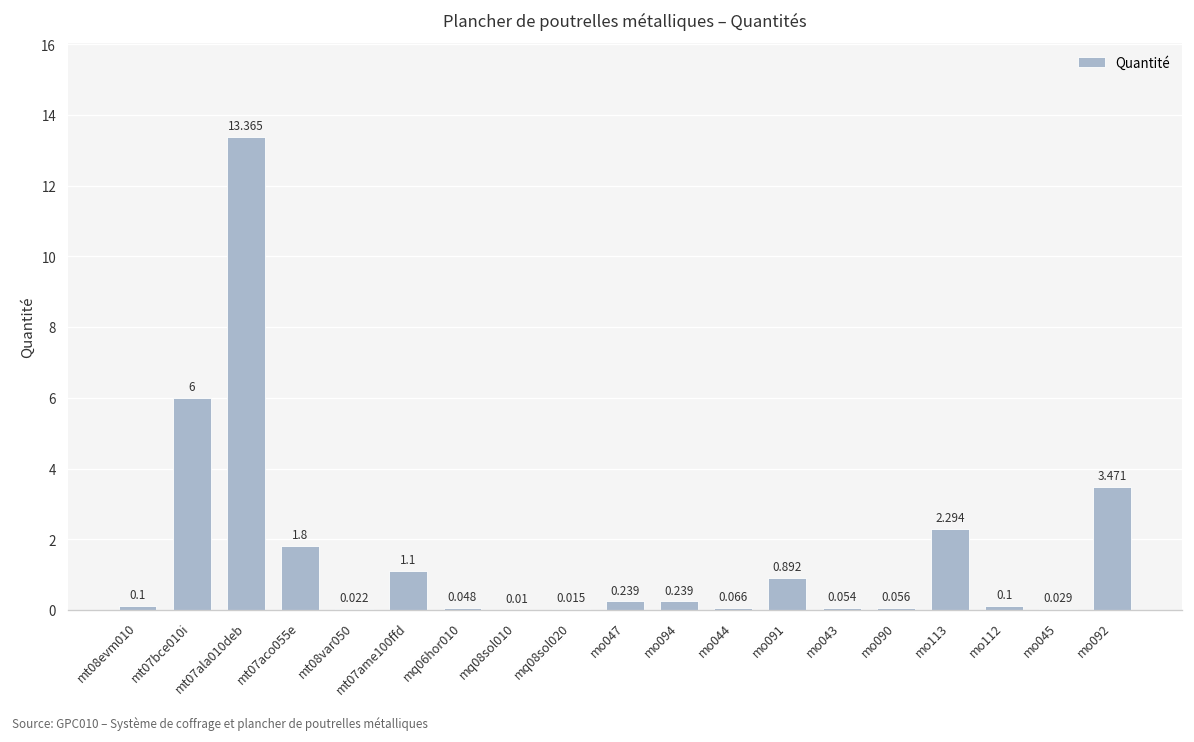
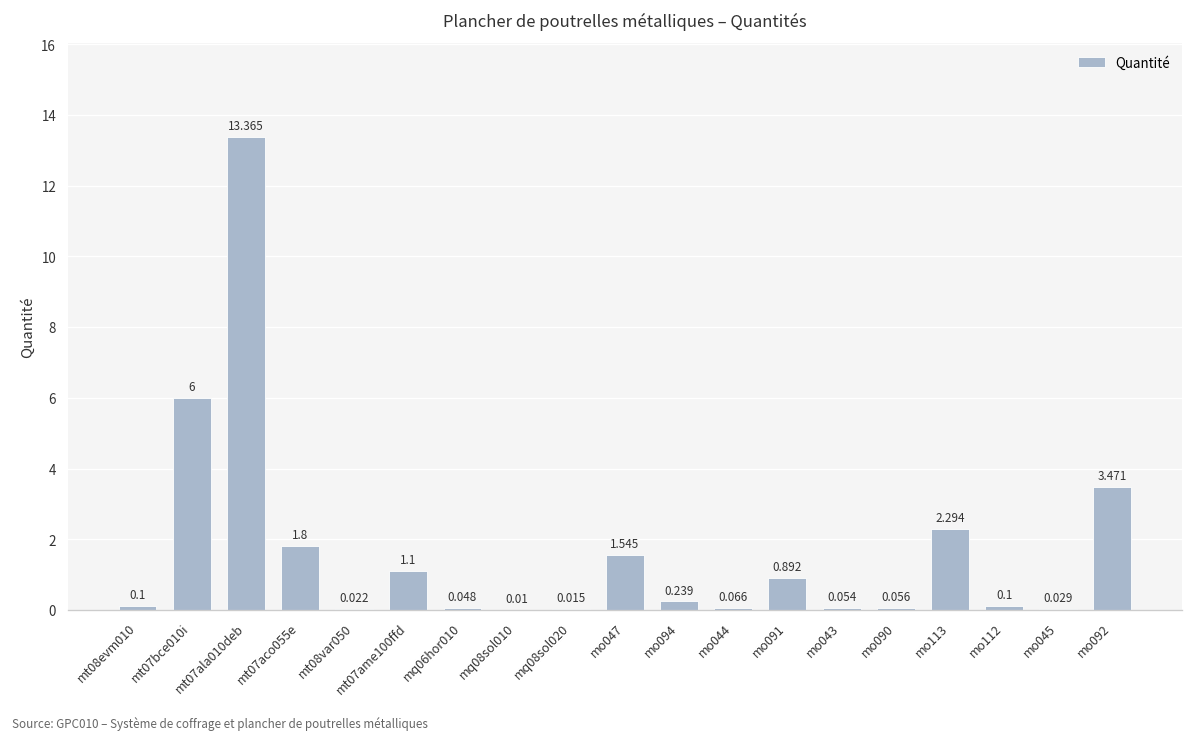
mo047: 0.239 -> 1.545
